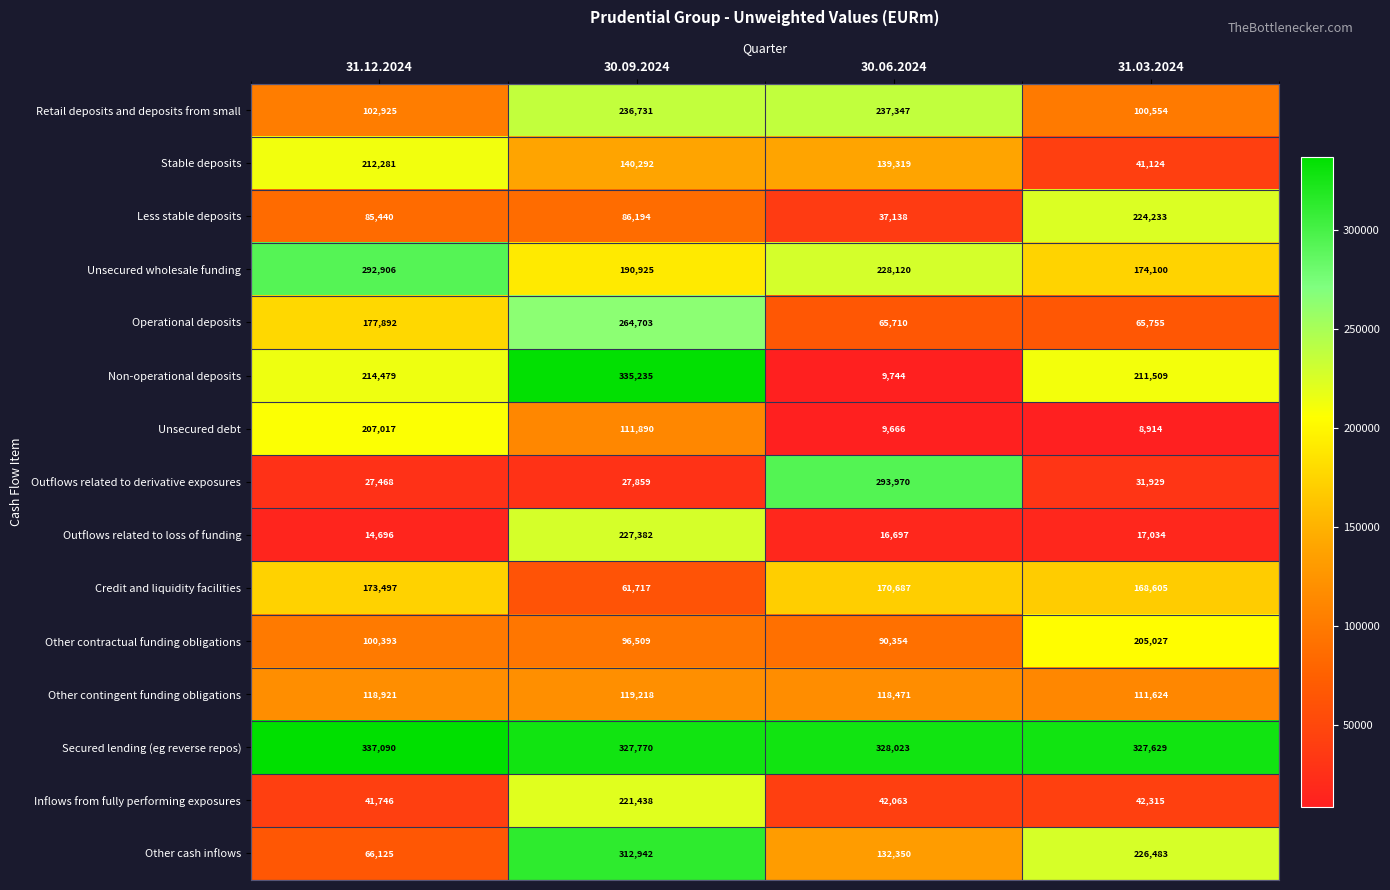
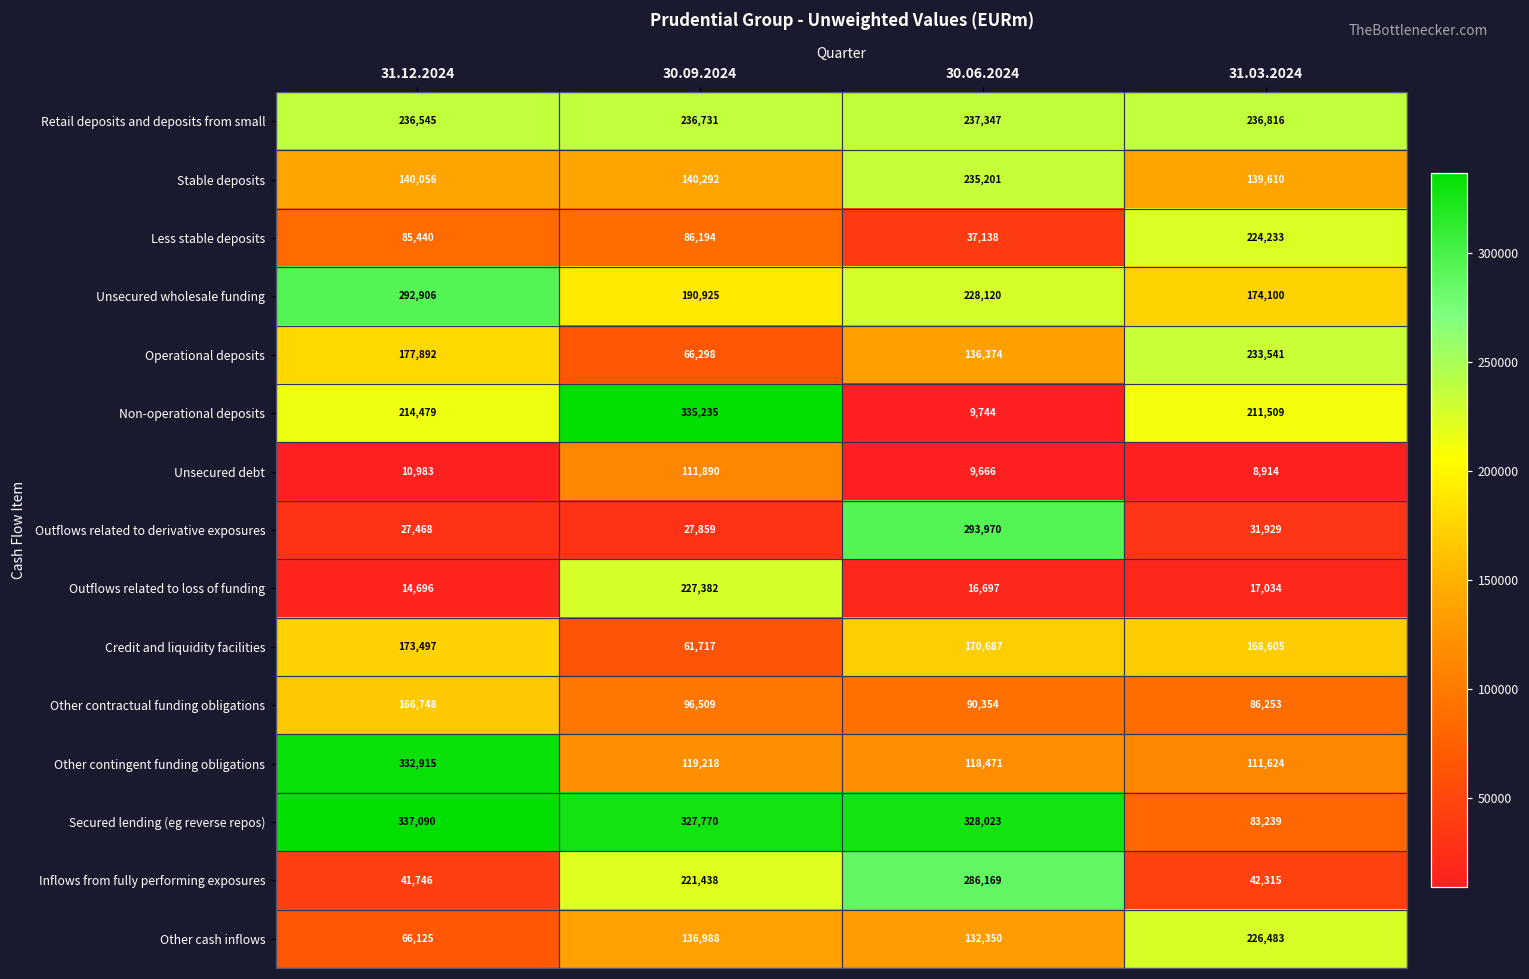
Retail deposits and deposits from small, 31.12.2024: 102,925 -> 236,545
Retail deposits and deposits from small, 31.03.2024: 100,554 -> 236,816
Stable deposits, 31.12.2024: 212,281 -> 140,056
Stable deposits, 30.06.2024: 139,319 -> 235,201
Stable deposits, 31.03.2024: 41,124 -> 139,610
Operational deposits, 30.09.2024: 264,703 -> 66,298
Operational deposits, 30.06.2024: 65,710 -> 136,374
Operational deposits, 31.03.2024: 65,755 -> 233,541
Unsecured debt, 31.12.2024: 207,017 -> 10,983
Other contractual funding obligations, 31.12.2024: 100,393 -> 166,748
Other contractual funding obligations, 31.03.2024: 205,027 -> 86,253
Other contingent funding obligations, 31.12.2024: 118,921 -> 332,915
Secured lending (eg reverse repos), 31.03.2024: 327,629 -> 83,239
Inflows from fully performing exposures, 30.06.2024: 42,063 -> 286,169
Other cash inflows, 30.09.2024: 312,942 -> 136,988
